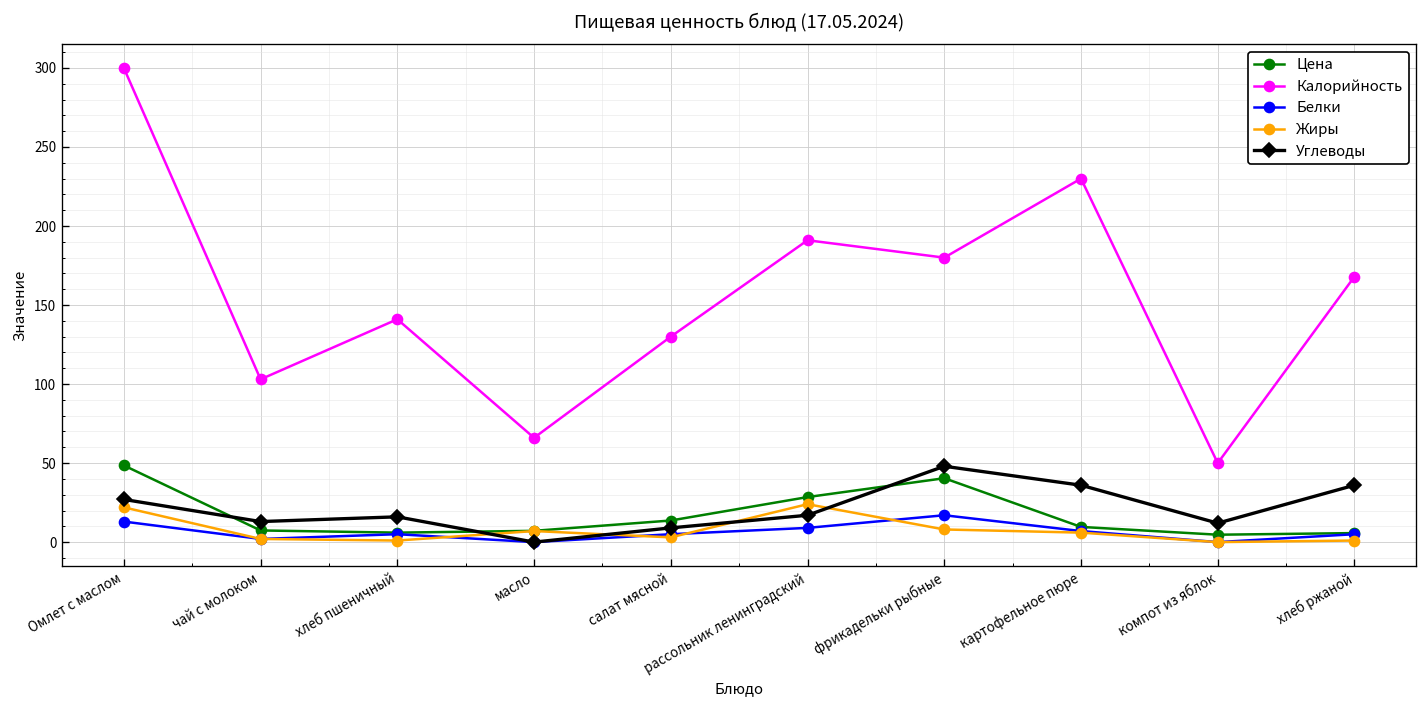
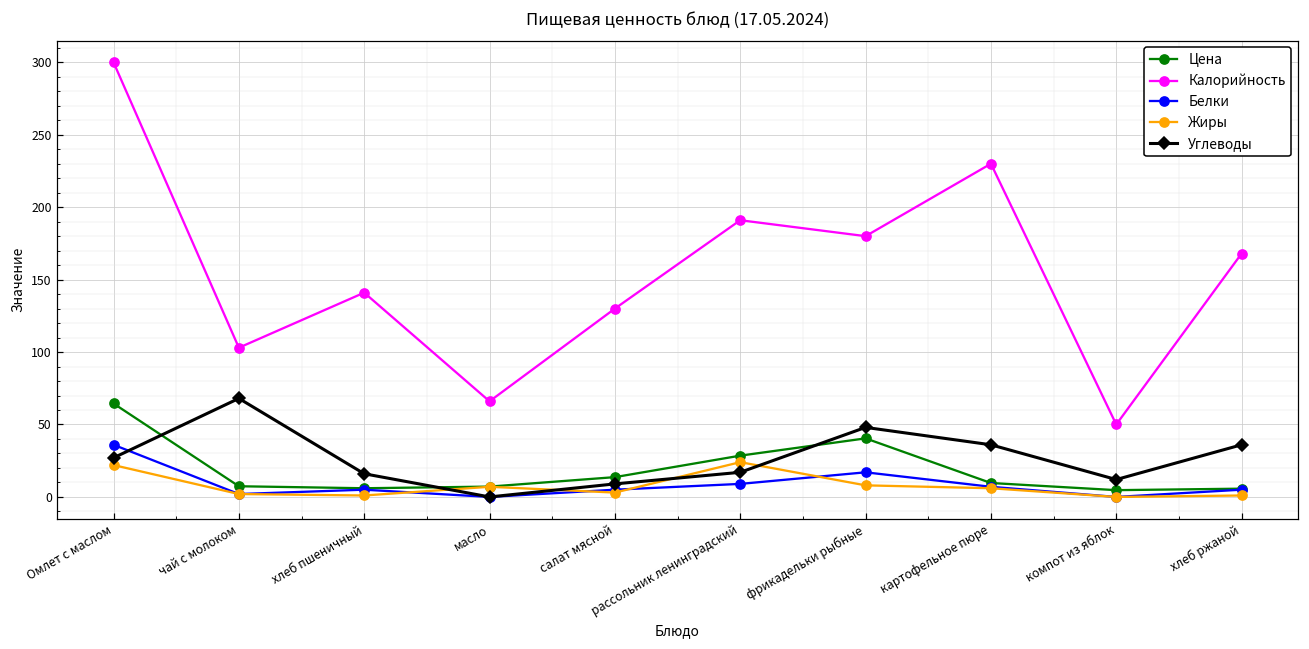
Цена, Омлет с маслом: 49 -> 65
Белки, Омлет с маслом: 13 -> 36
Углеводы, чай с молоком: 13 -> 68
